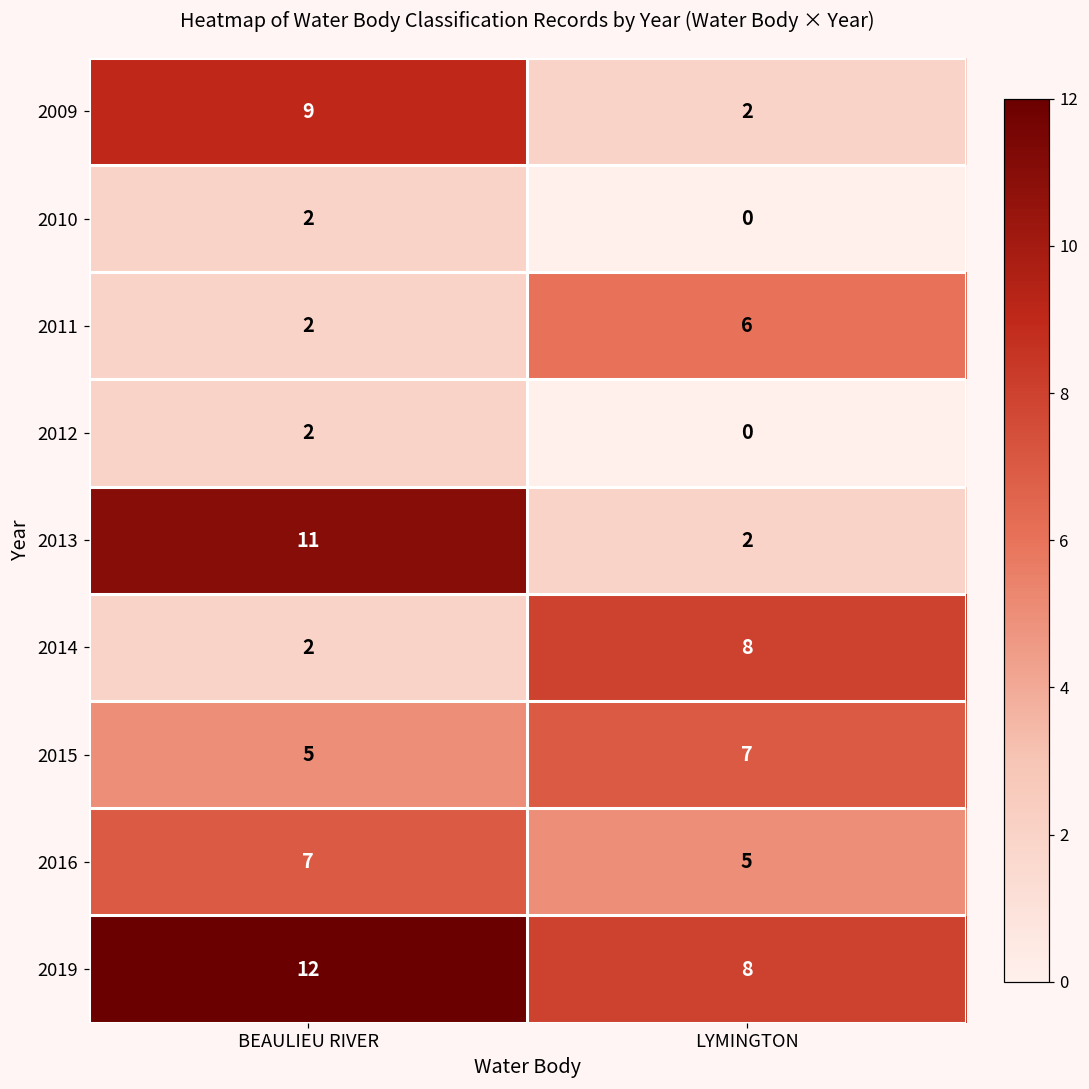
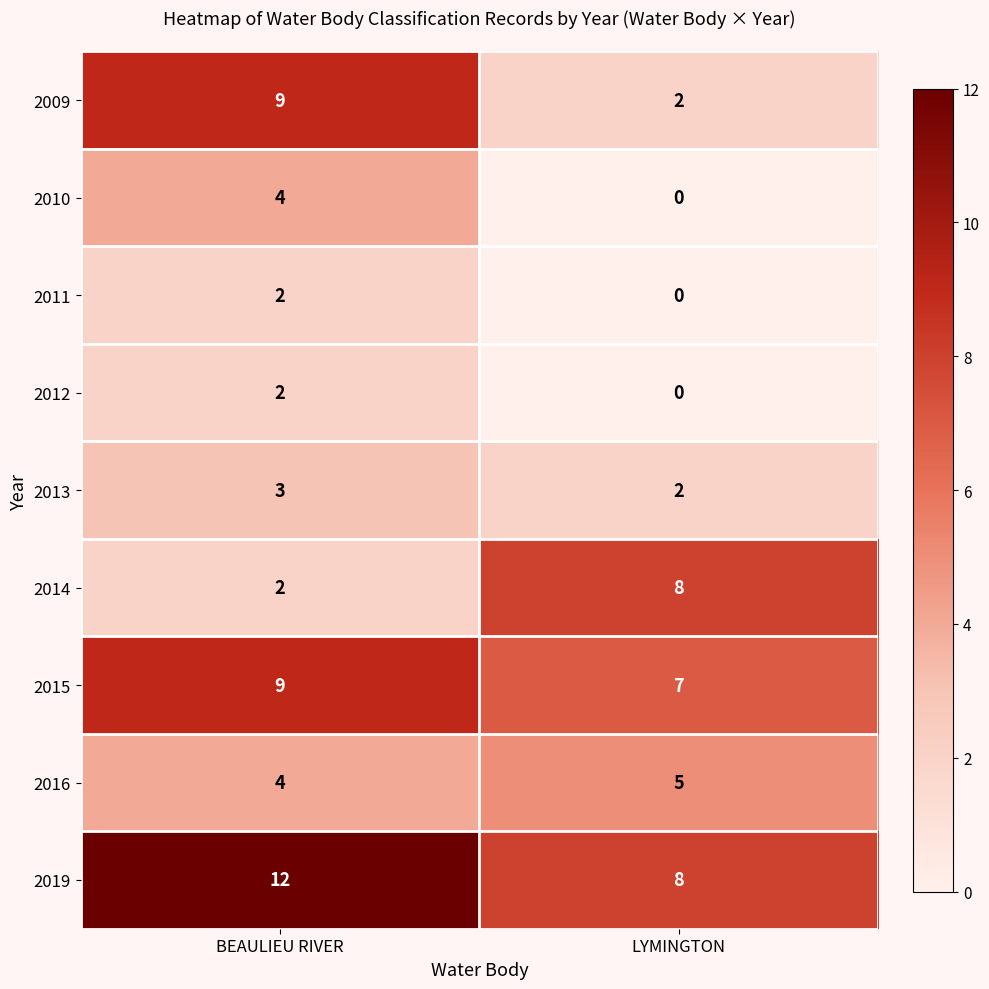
2010, BEAULIEU RIVER: 2 -> 4
2011, LYMINGTON: 6 -> 0
2013, BEAULIEU RIVER: 11 -> 3
2015, BEAULIEU RIVER: 5 -> 9
2016, BEAULIEU RIVER: 7 -> 4
